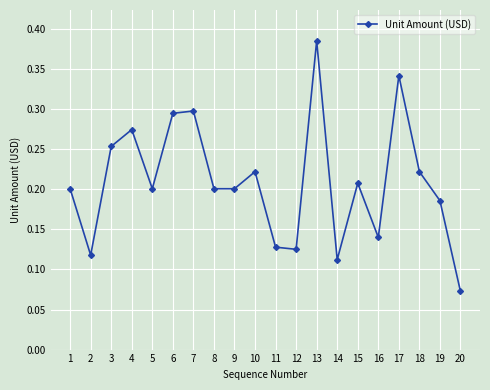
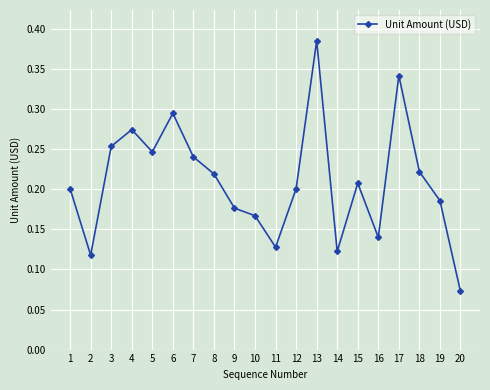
5: 0.20 -> 0.25
7: 0.30 -> 0.24
8: 0.20 -> 0.22
9: 0.20 -> 0.18
10: 0.22 -> 0.17
12: 0.13 -> 0.20
14: 0.11 -> 0.12
